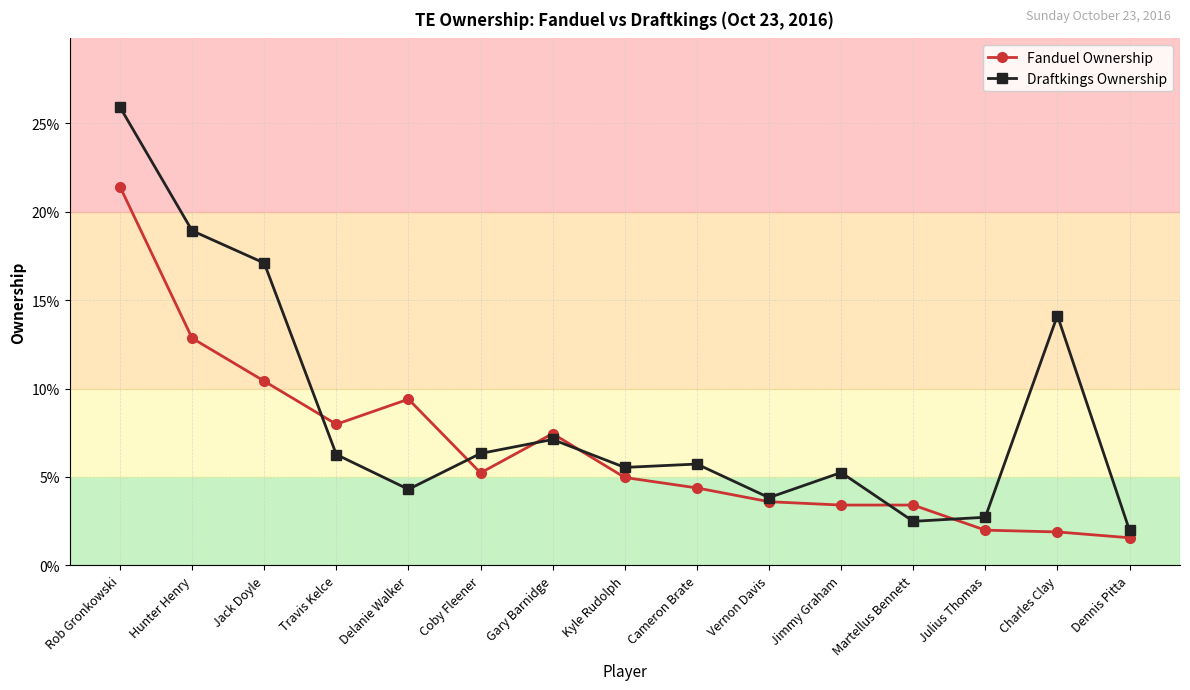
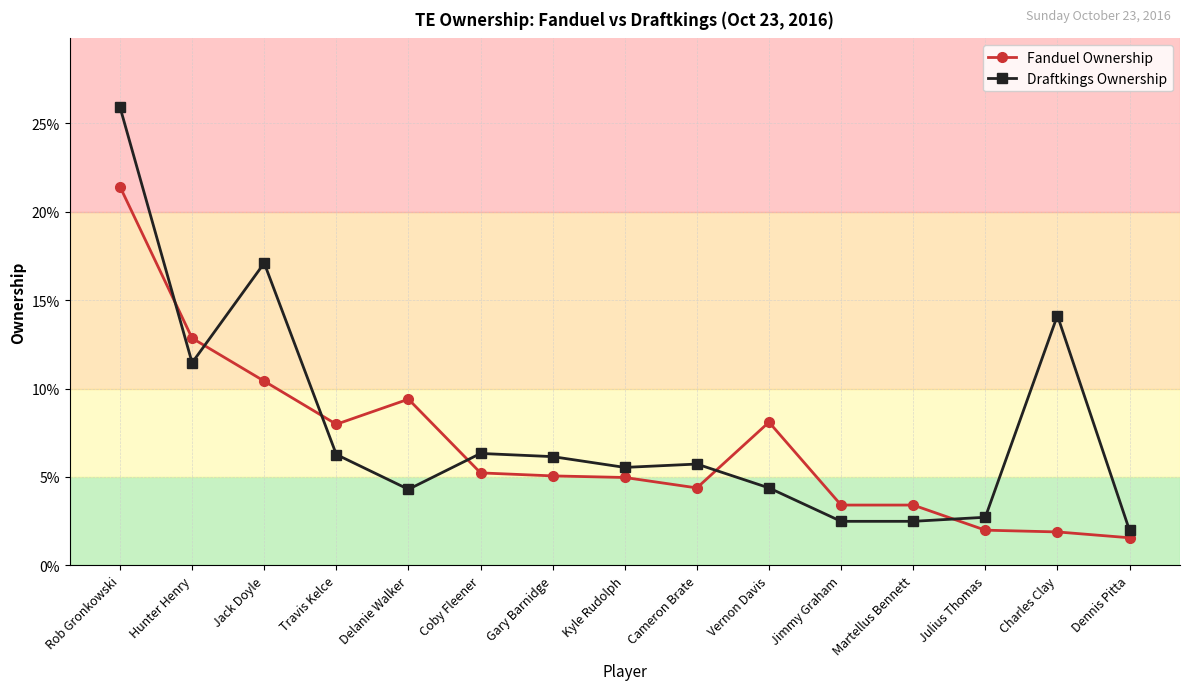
Draftkings Ownership, Hunter Henry: 18.9% -> 11.5%
Fanduel Ownership, Gary Barnidge: 7.4% -> 5.1%
Draftkings Ownership, Gary Barnidge: 7.1% -> 6.2%
Fanduel Ownership, Vernon Davis: 3.6% -> 8.1%
Draftkings Ownership, Vernon Davis: 3.8% -> 4.4%
Draftkings Ownership, Jimmy Graham: 5.3% -> 2.5%
